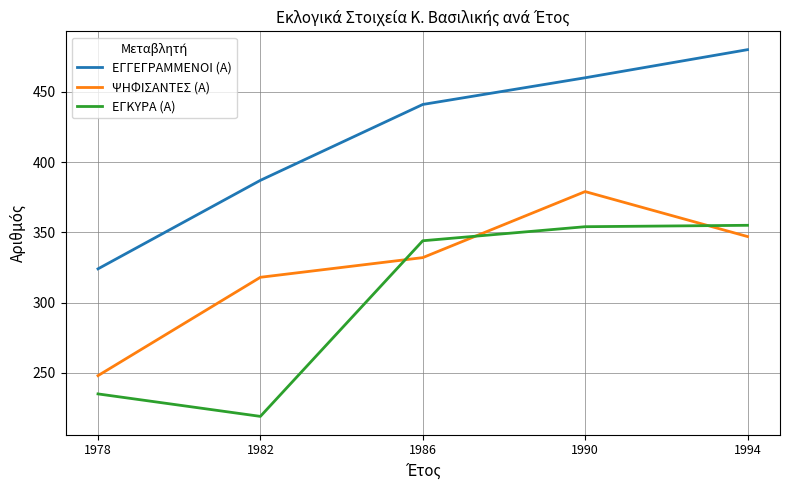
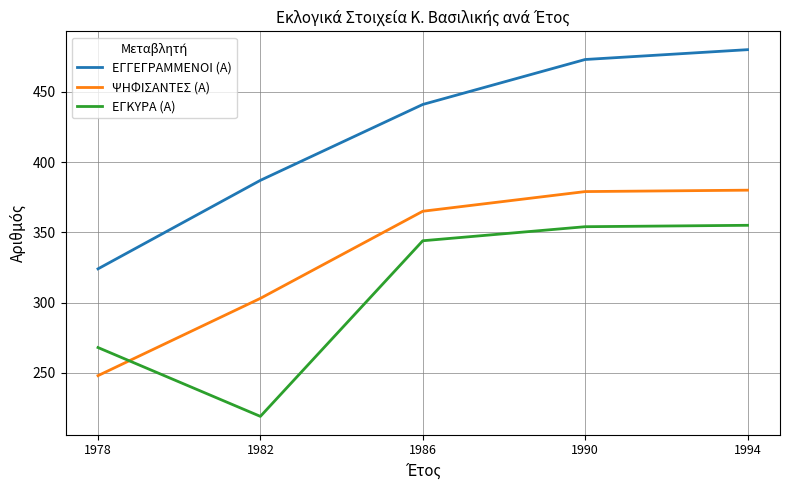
ΕΓΚΥΡΑ (Α), 1978: 235 -> 268
ΨΗΦΙΣΑΝΤΕΣ (Α), 1982: 318 -> 303
ΨΗΦΙΣΑΝΤΕΣ (Α), 1986: 332 -> 365
ΕΓΓΕΓΡΑΜΜΕΝΟΙ (Α), 1990: 460 -> 473
ΨΗΦΙΣΑΝΤΕΣ (Α), 1994: 347 -> 380
